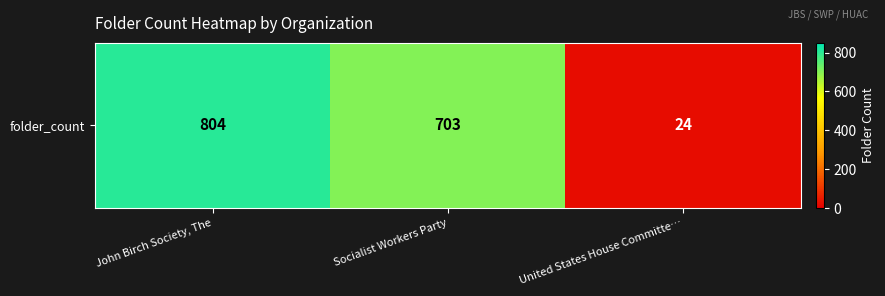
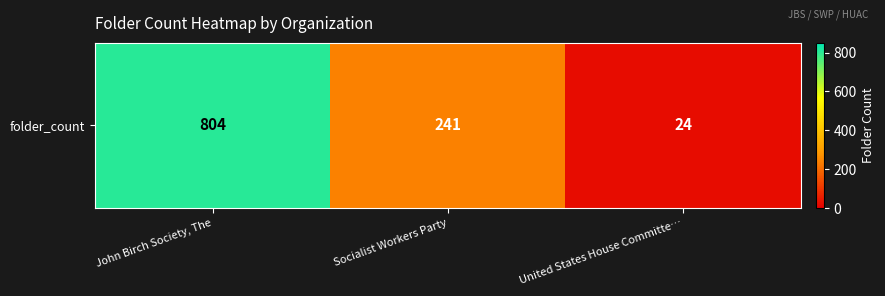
folder_count, Socialist Workers Party: 703 -> 241
